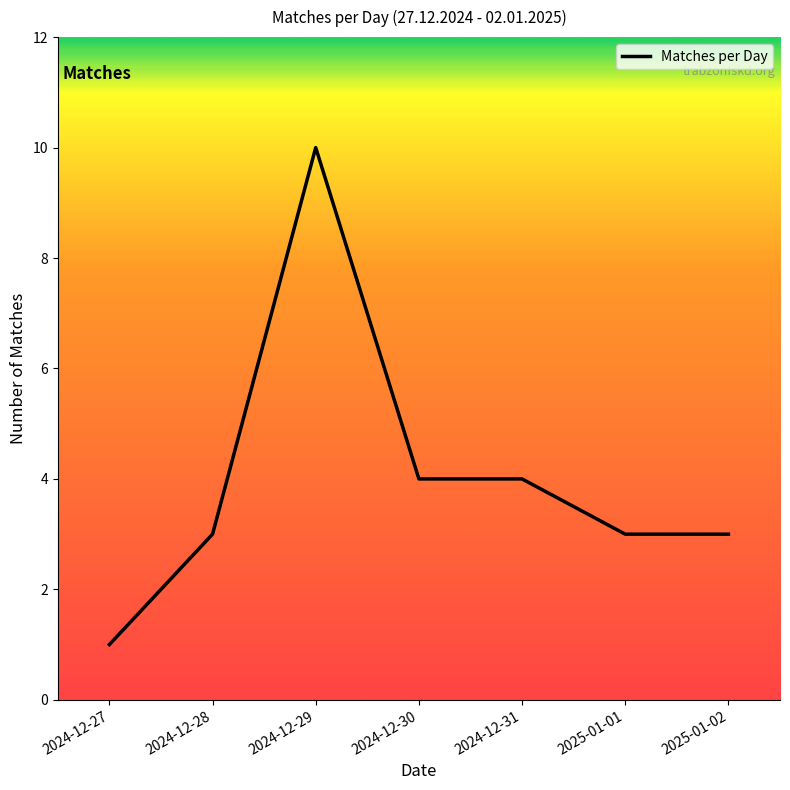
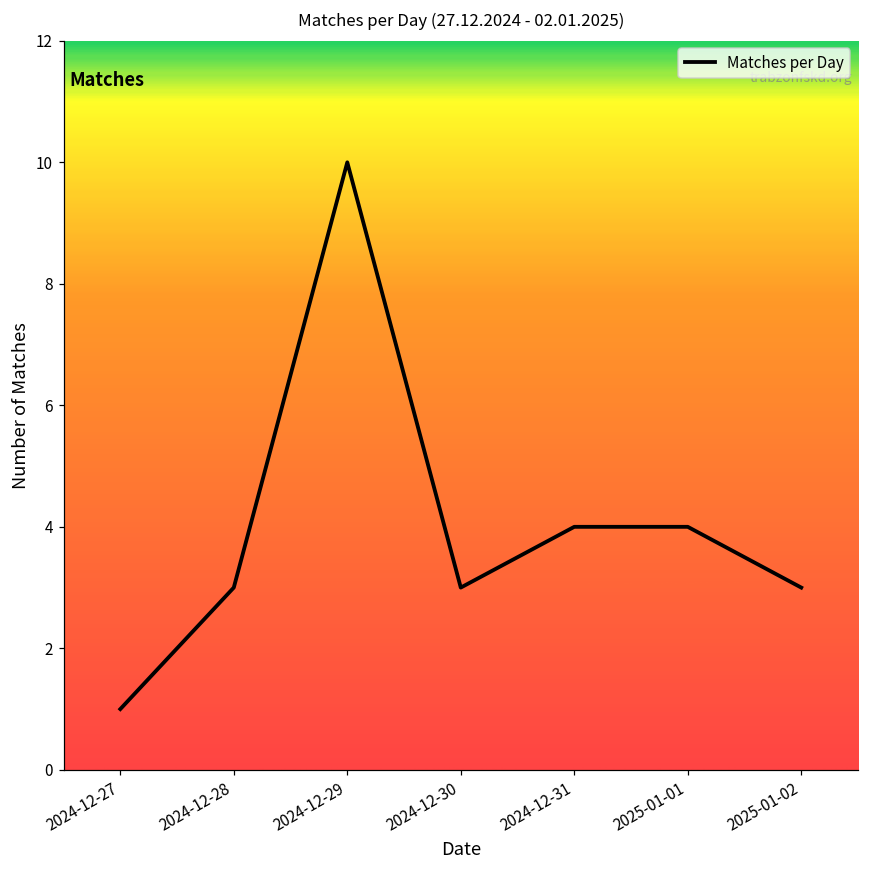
2024-12-30: 4 -> 3
2025-01-01: 3 -> 4
